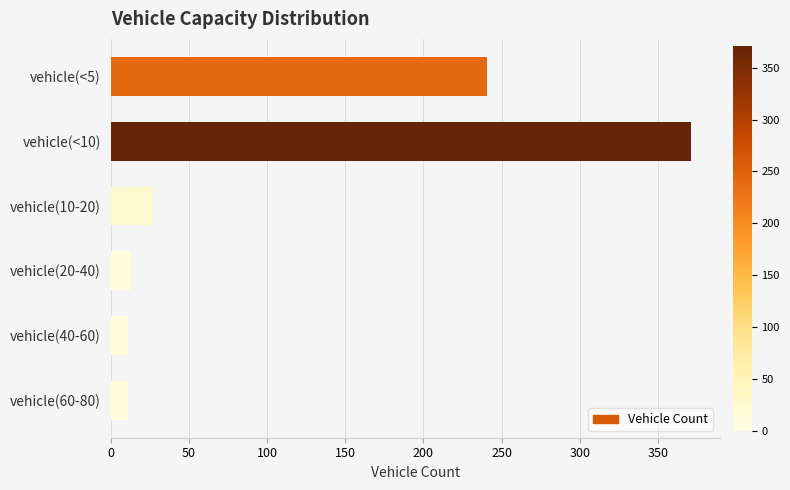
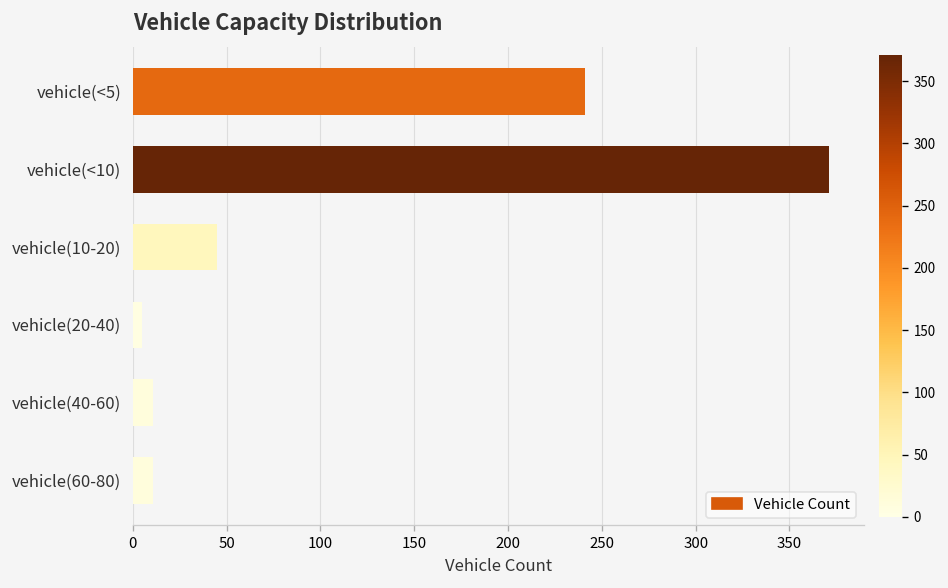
vehicle(10-20): 27 -> 45
vehicle(20-40): 13 -> 5
